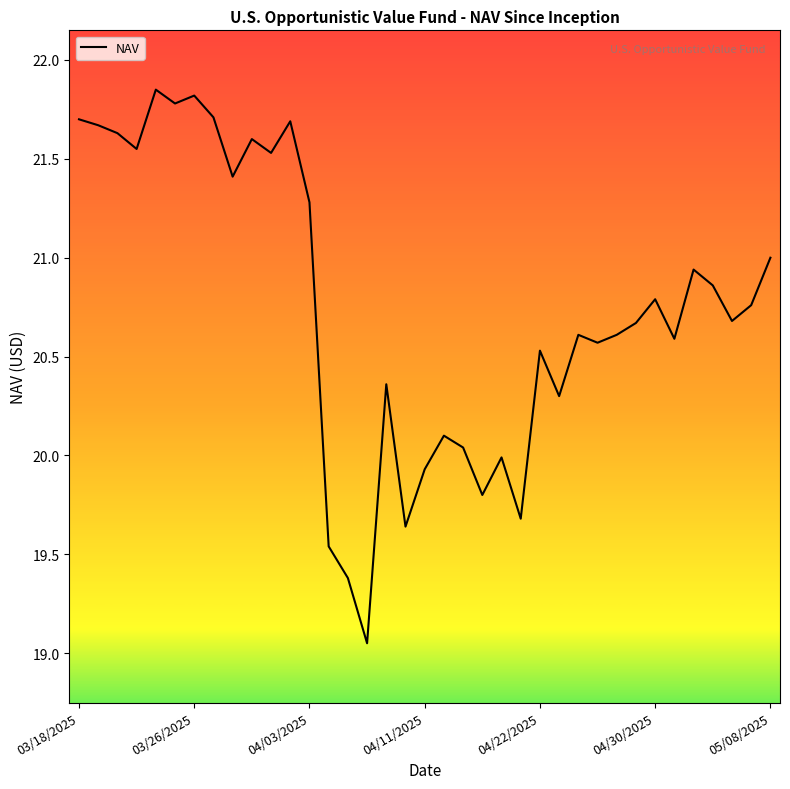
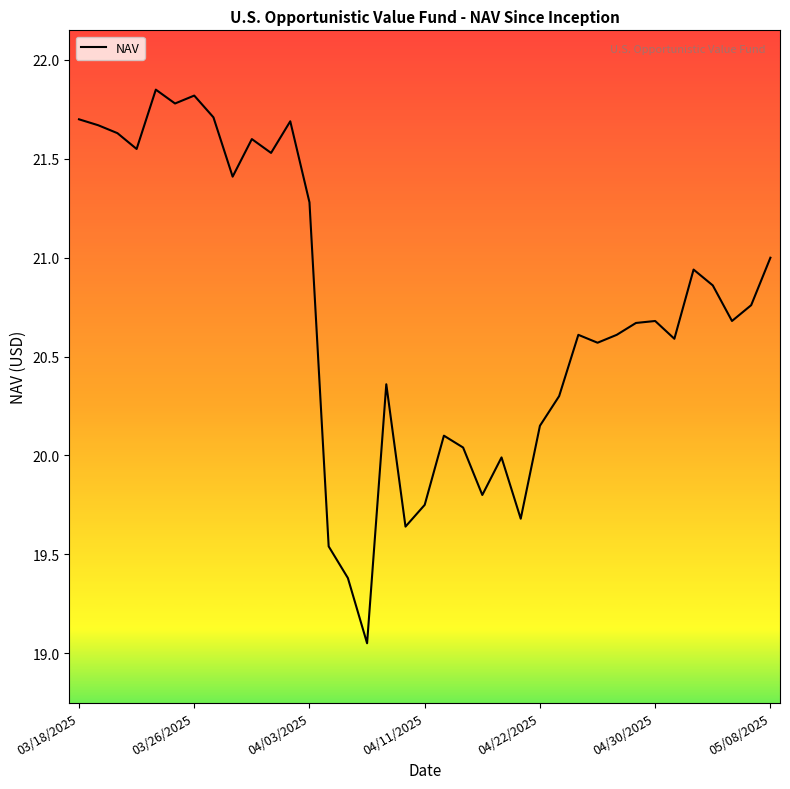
04/11/2025: 19.93 -> 19.75
04/22/2025: 20.53 -> 20.15
04/30/2025: 20.79 -> 20.68
